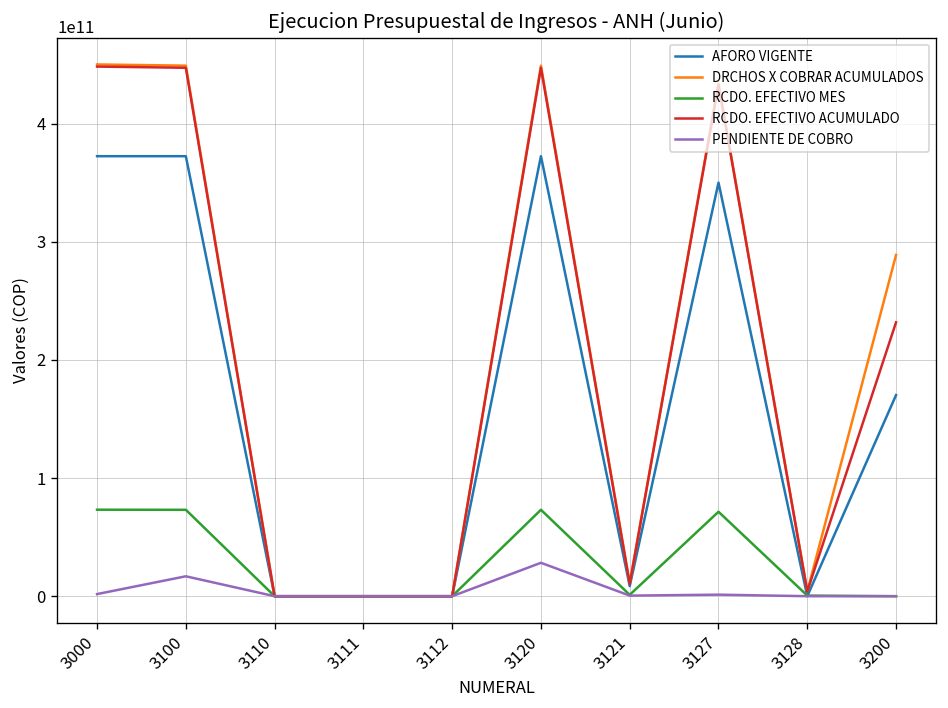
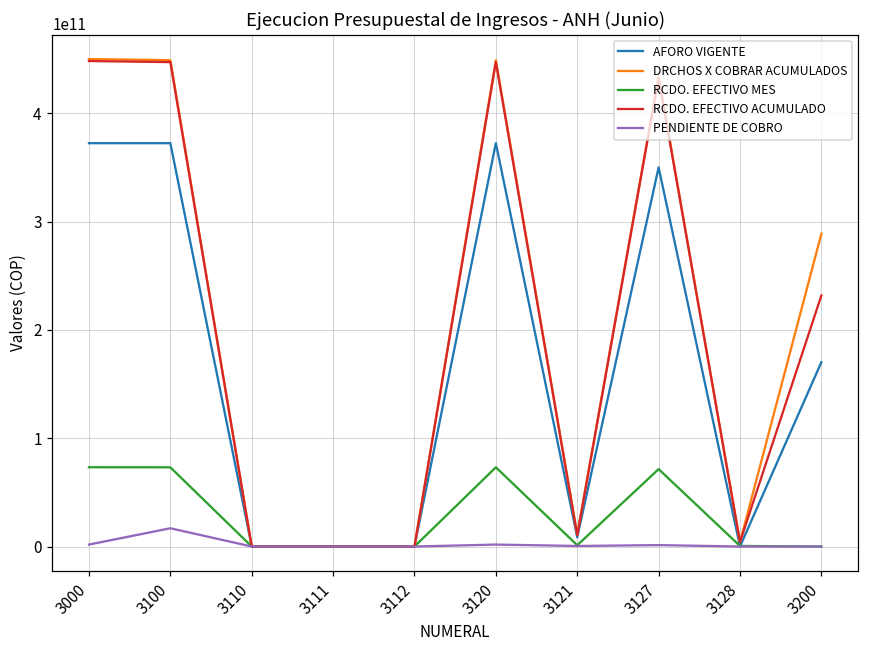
PENDIENTE DE COBRO, 3120: 30000000000 -> 0
